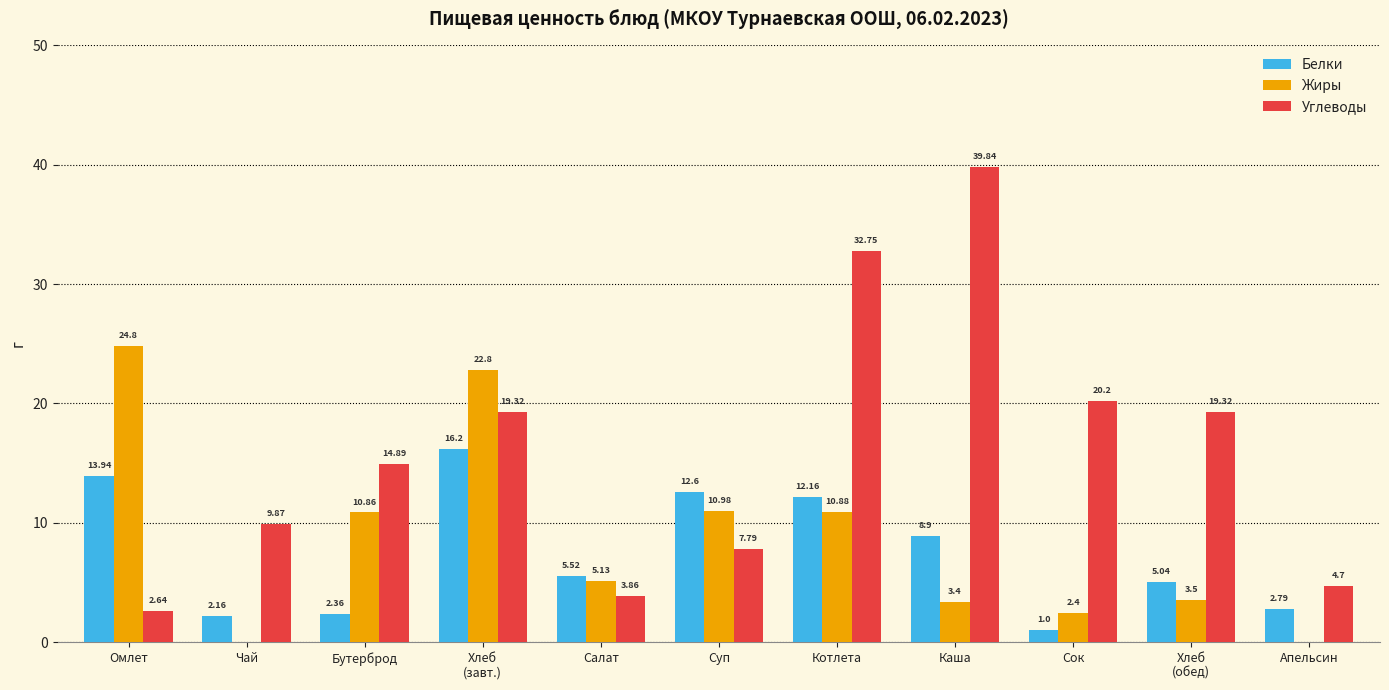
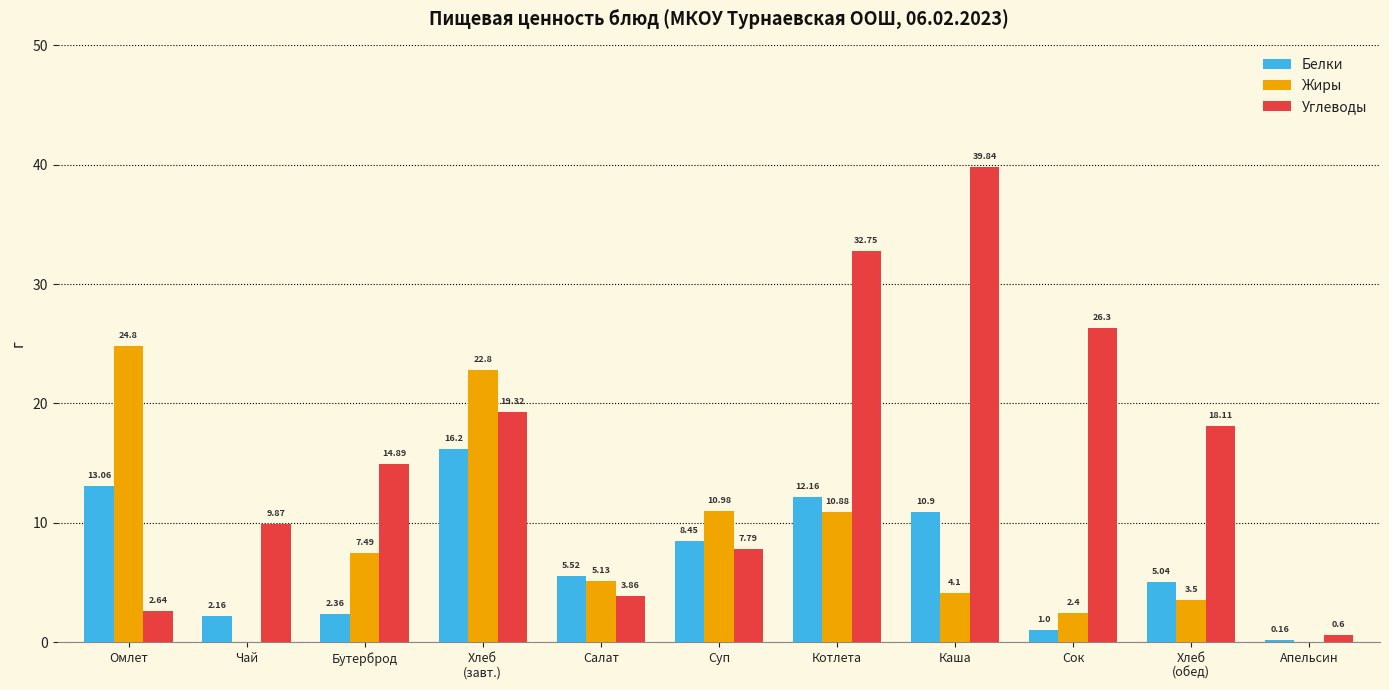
Белки, Омлет: 13.94 -> 13.06
Жиры, Бутерброд: 10.86 -> 7.49
Белки, Суп: 12.6 -> 8.45
Белки, Каша: 8.9 -> 10.9
Жиры, Каша: 3.4 -> 4.1
Углеводы, Сок: 20.2 -> 26.3
Углеводы, Хлеб (обед): 19.32 -> 18.11
Белки, Апельсин: 2.79 -> 0.16
Углеводы, Апельсин: 4.7 -> 0.6
